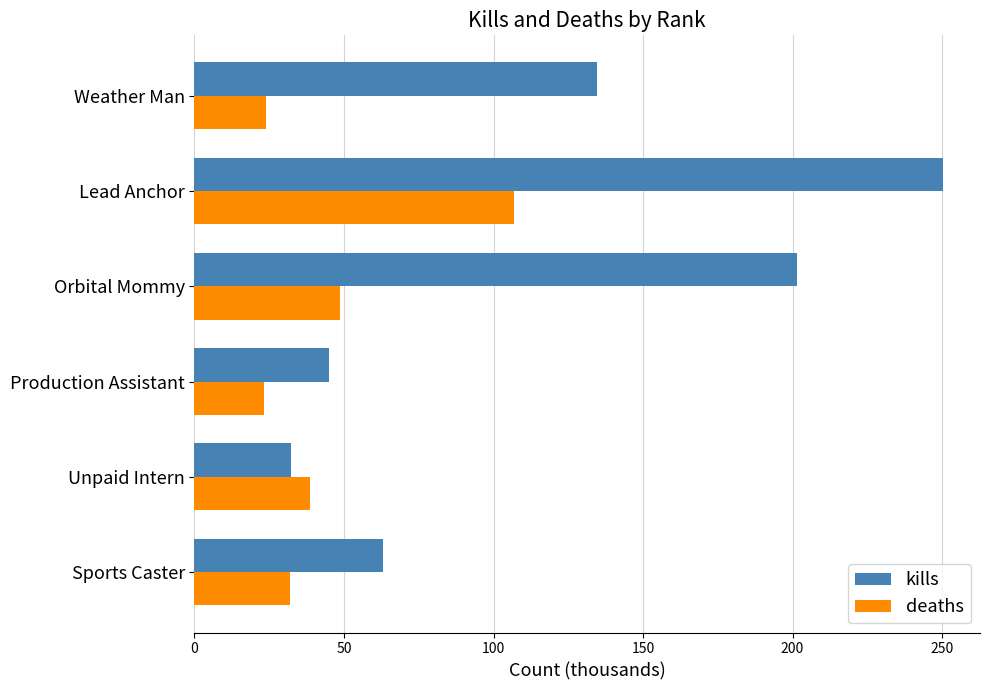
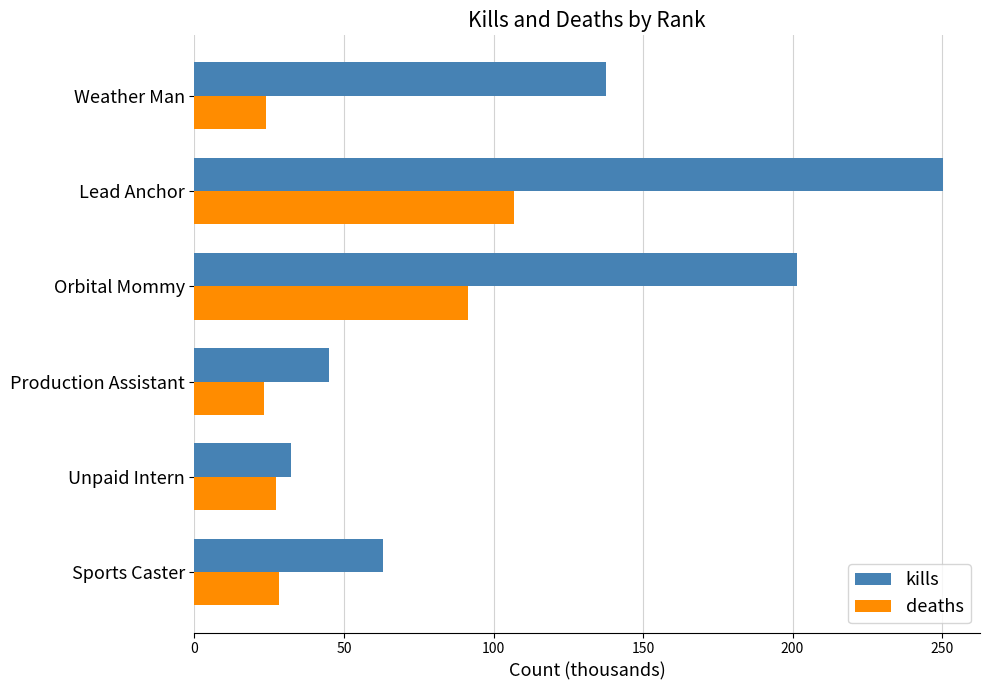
kills, Weather Man: 135 -> 137
deaths, Orbital Mommy: 49 -> 91
deaths, Unpaid Intern: 39 -> 27
deaths, Sports Caster: 32 -> 28
